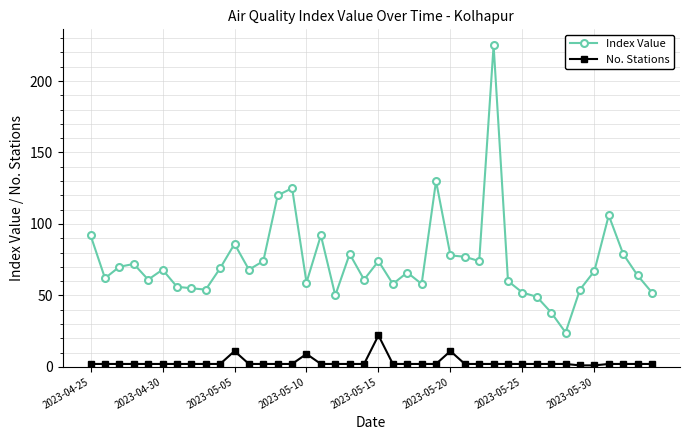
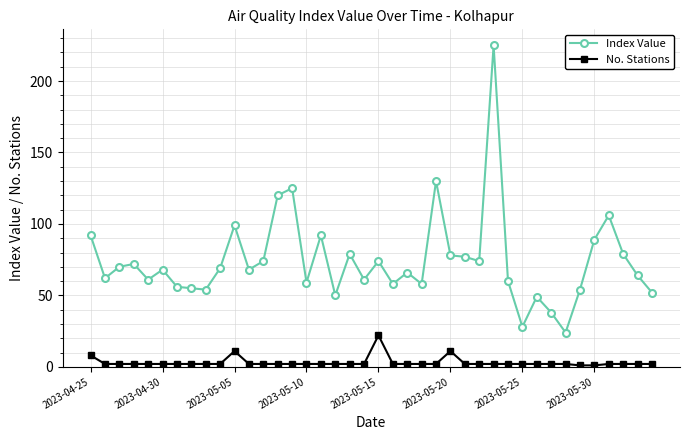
No. Stations, 2023-04-25: 2 -> 8
Index Value, 2023-05-05: 86 -> 99
No. Stations, 2023-05-10: 9 -> 2
Index Value, 2023-05-25: 52 -> 28
Index Value, 2023-05-30: 67 -> 89
